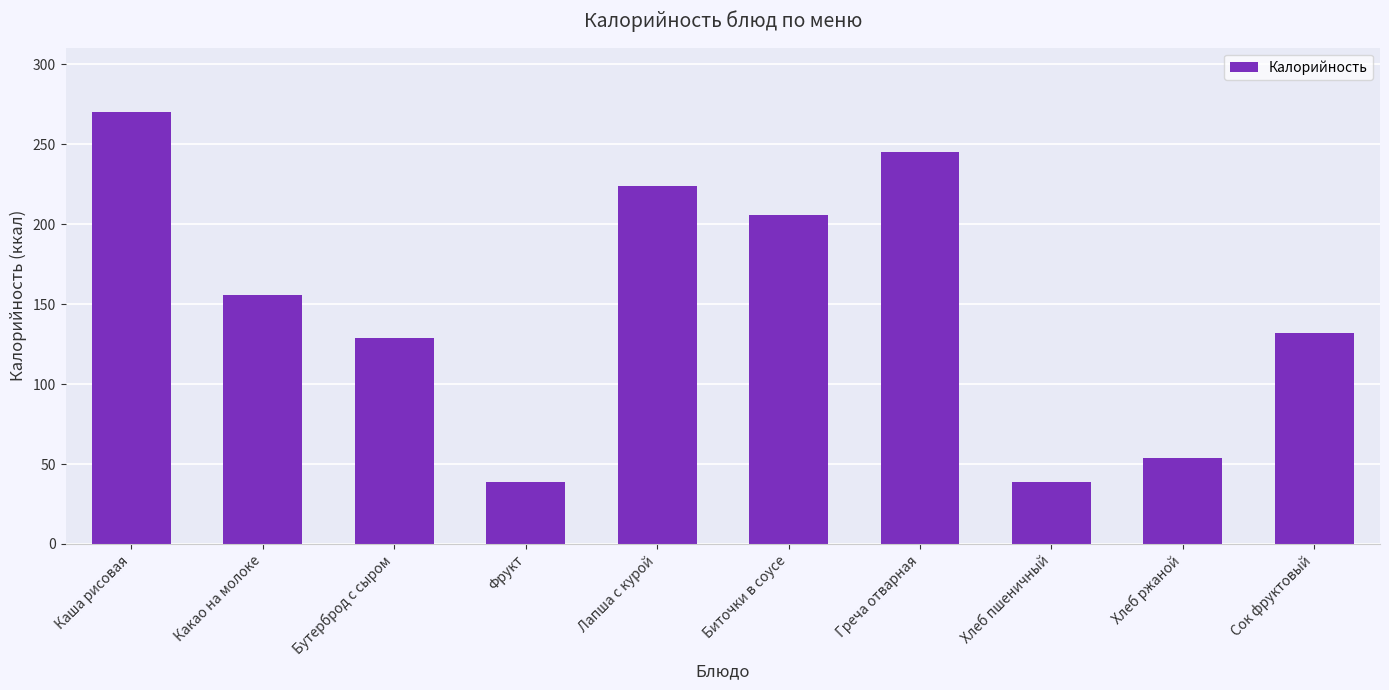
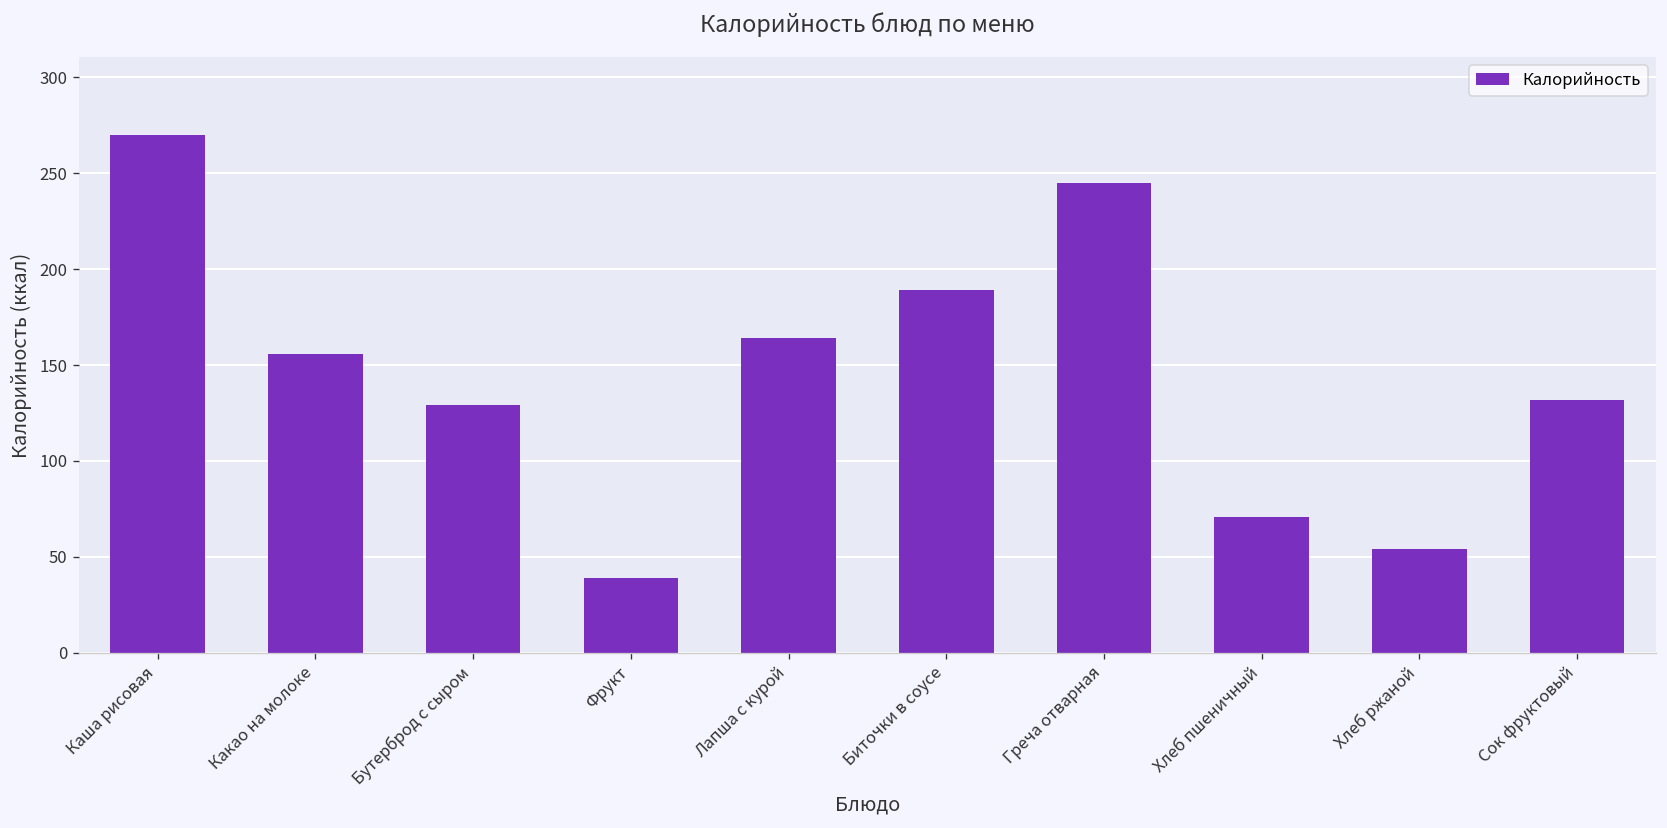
Лапша с курой: 224 -> 164
Биточки в соусе: 206 -> 189
Хлеб пшеничный: 39 -> 71
